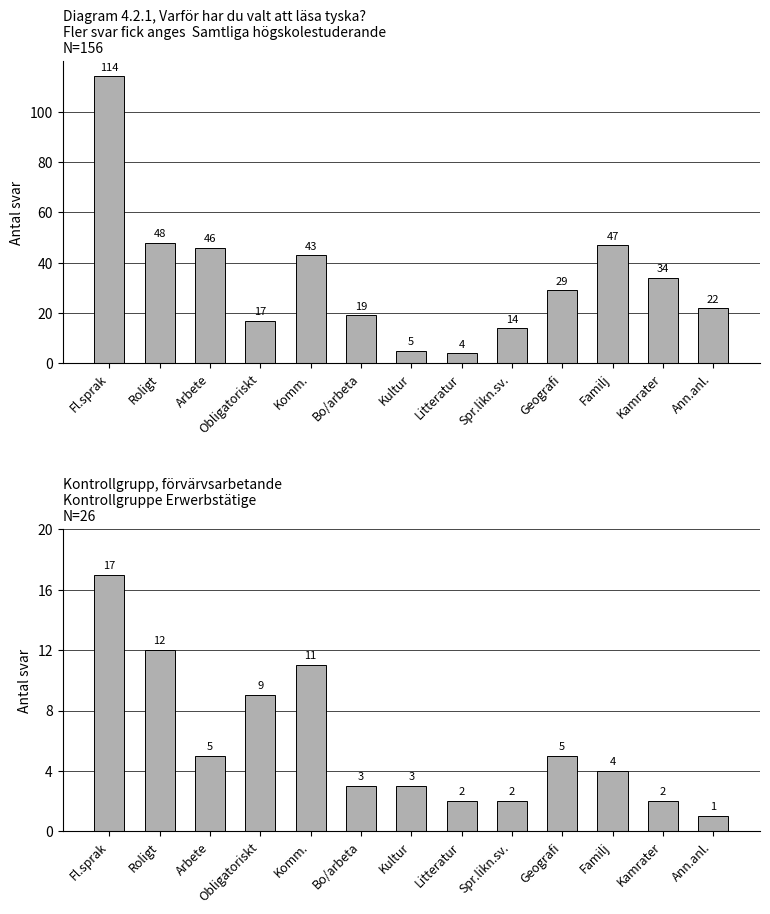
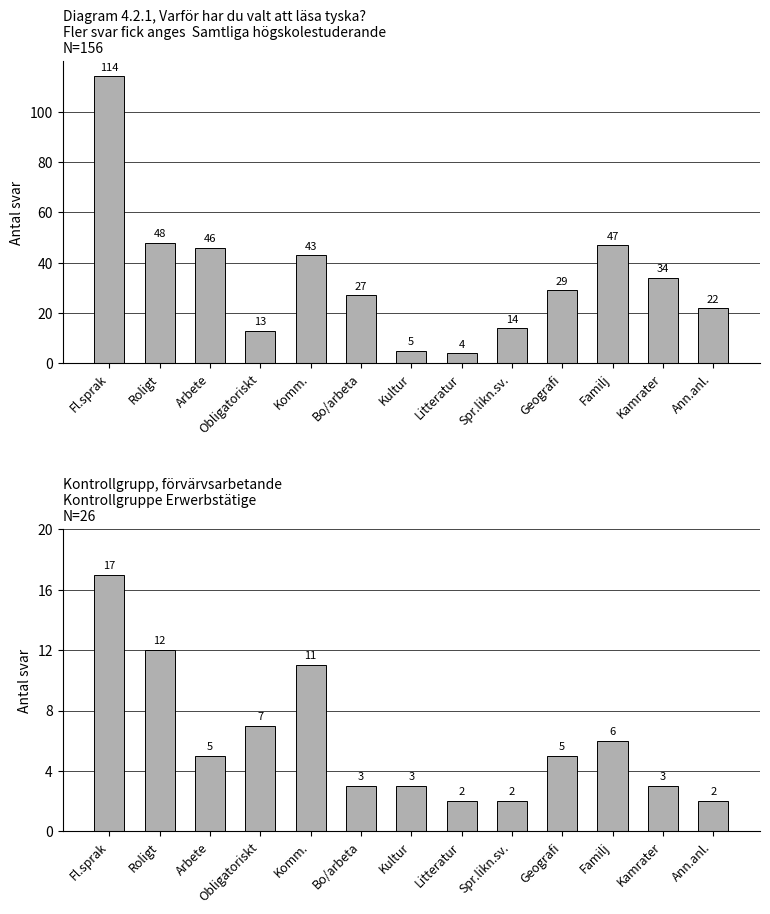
Diagram 4.2.1, Varför har du valt att läsa tyska? Fler svar fick anges Samtliga högskolestuderande N=156, Obligatoriskt: 17 -> 13
Diagram 4.2.1, Varför har du valt att läsa tyska? Fler svar fick anges Samtliga högskolestuderande N=156, Bo/arbeta: 19 -> 27
Kontrollgrupp, förvärvsarbetande Kontrollgruppe Erwerbstätige N=26, Obligatoriskt: 9 -> 7
Kontrollgrupp, förvärvsarbetande Kontrollgruppe Erwerbstätige N=26, Familj: 4 -> 6
Kontrollgrupp, förvärvsarbetande Kontrollgruppe Erwerbstätige N=26, Kamrater: 2 -> 3
Kontrollgrupp, förvärvsarbetande Kontrollgruppe Erwerbstätige N=26, Ann.anl.: 1 -> 2
